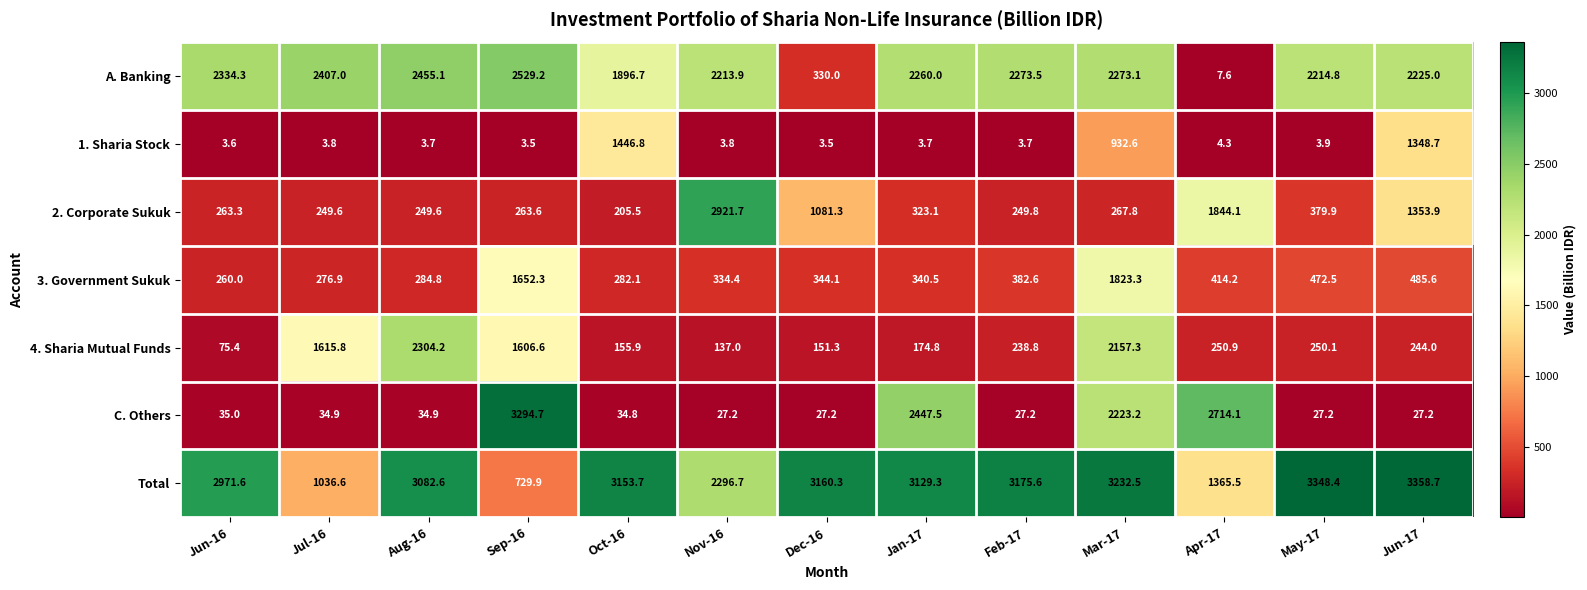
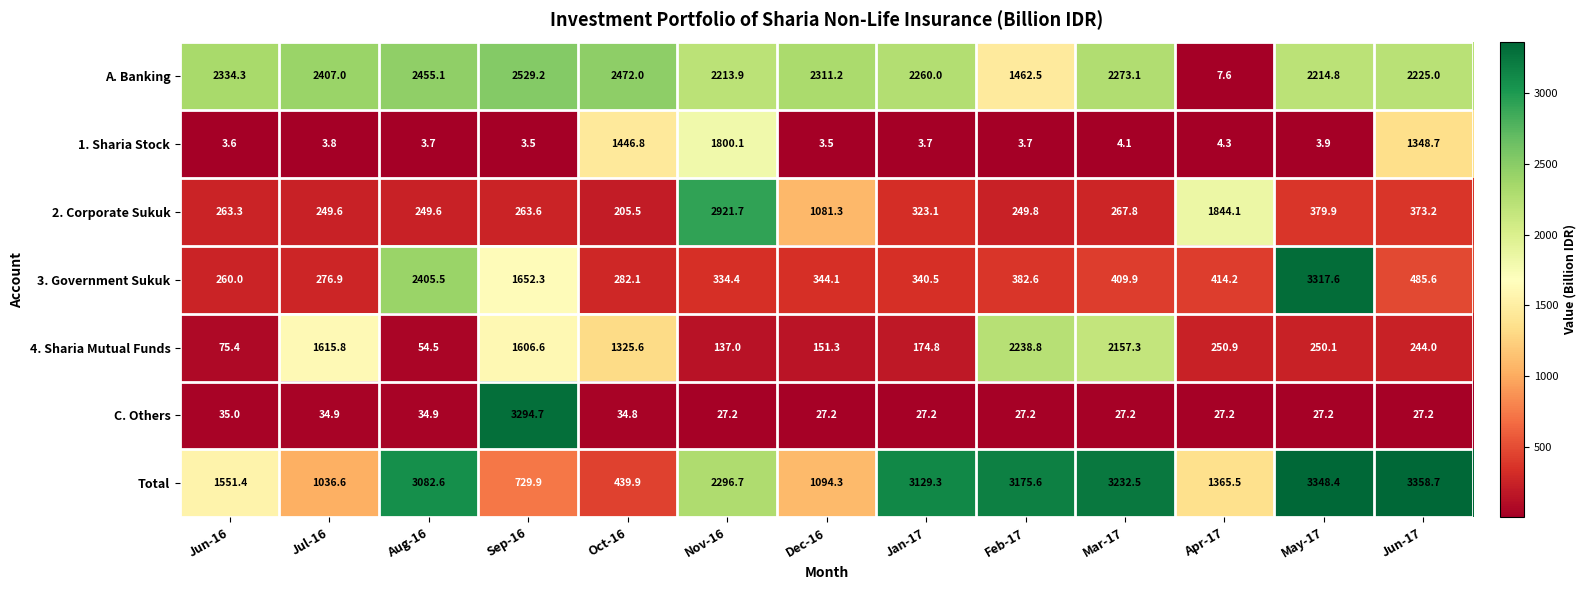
A. Banking, Oct-16: 1896.7 -> 2472.0
A. Banking, Dec-16: 330.0 -> 2311.2
A. Banking, Feb-17: 2273.5 -> 1462.5
1. Sharia Stock, Nov-16: 3.8 -> 1800.1
1. Sharia Stock, Mar-17: 932.6 -> 4.1
2. Corporate Sukuk, Jun-17: 1353.9 -> 373.2
3. Government Sukuk, Aug-16: 284.8 -> 2405.5
3. Government Sukuk, Mar-17: 1823.3 -> 409.9
3. Government Sukuk, May-17: 472.5 -> 3317.6
4. Sharia Mutual Funds, Aug-16: 2304.2 -> 54.5
4. Sharia Mutual Funds, Oct-16: 155.9 -> 1325.6
4. Sharia Mutual Funds, Feb-17: 238.8 -> 2238.8
C. Others, Jan-17: 2447.5 -> 27.2
C. Others, Mar-17: 2223.2 -> 27.2
C. Others, Apr-17: 2714.1 -> 27.2
Total, Jun-16: 2971.6 -> 1551.4
Total, Oct-16: 3153.7 -> 439.9
Total, Dec-16: 3160.3 -> 1094.3
